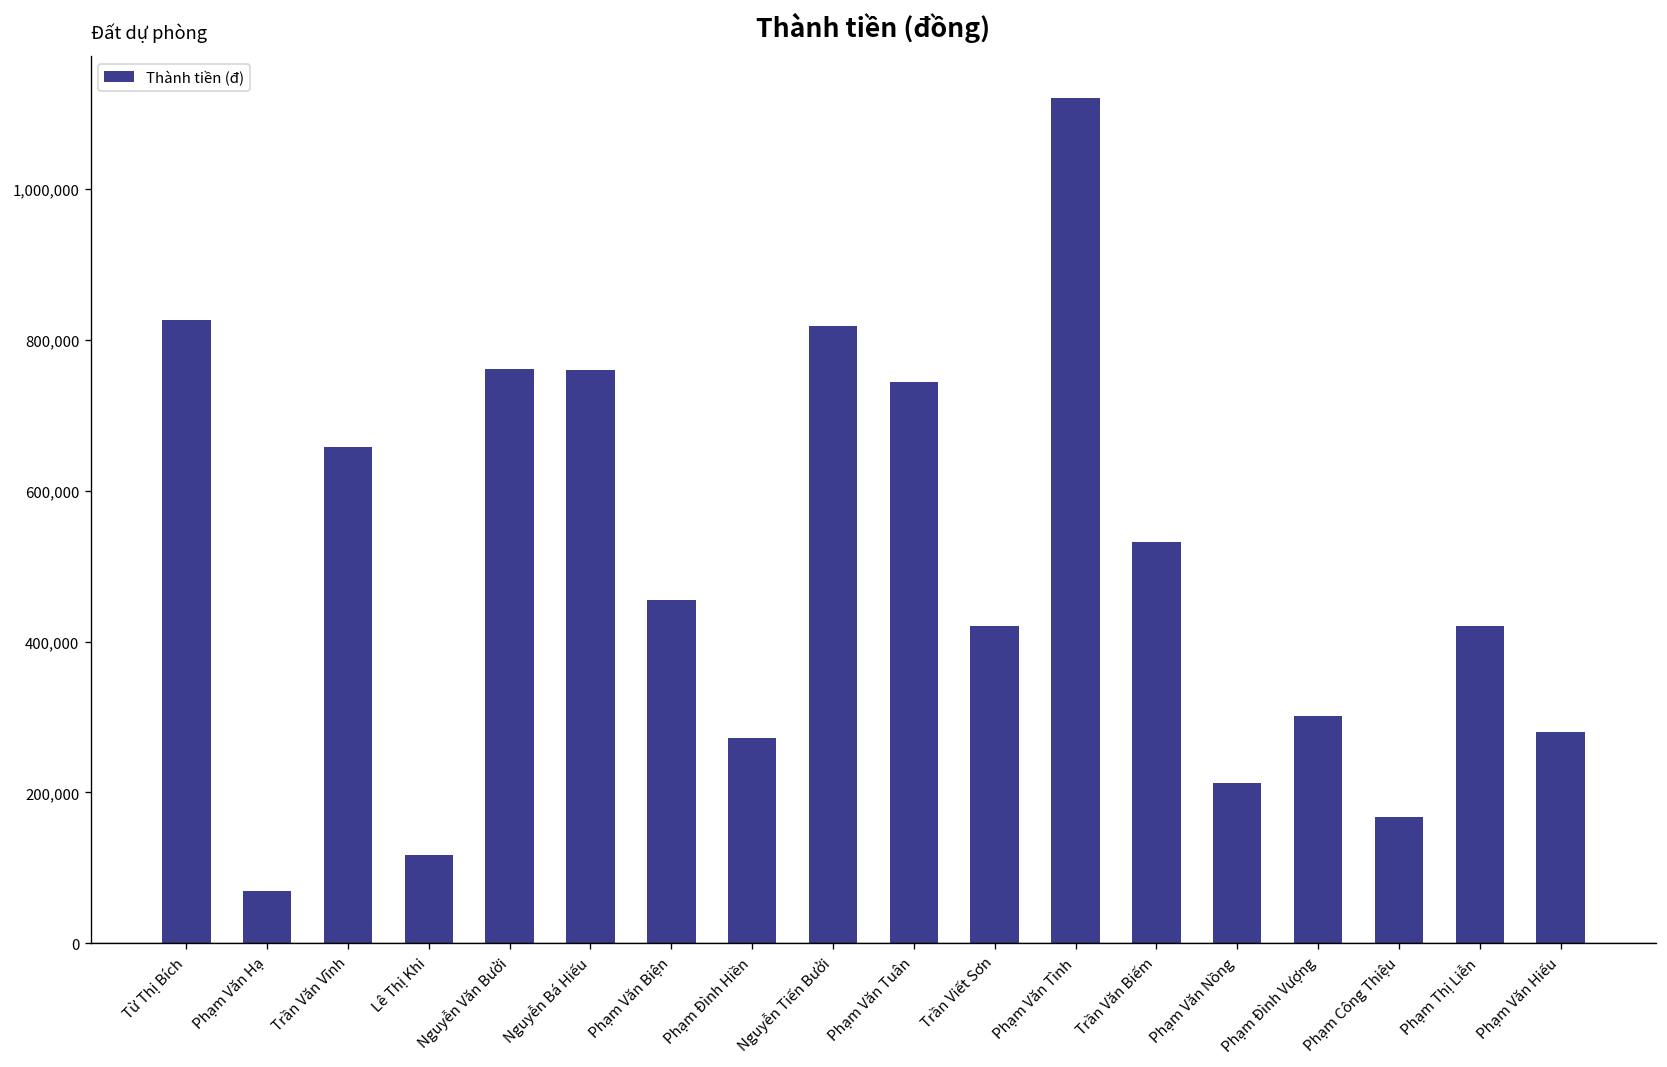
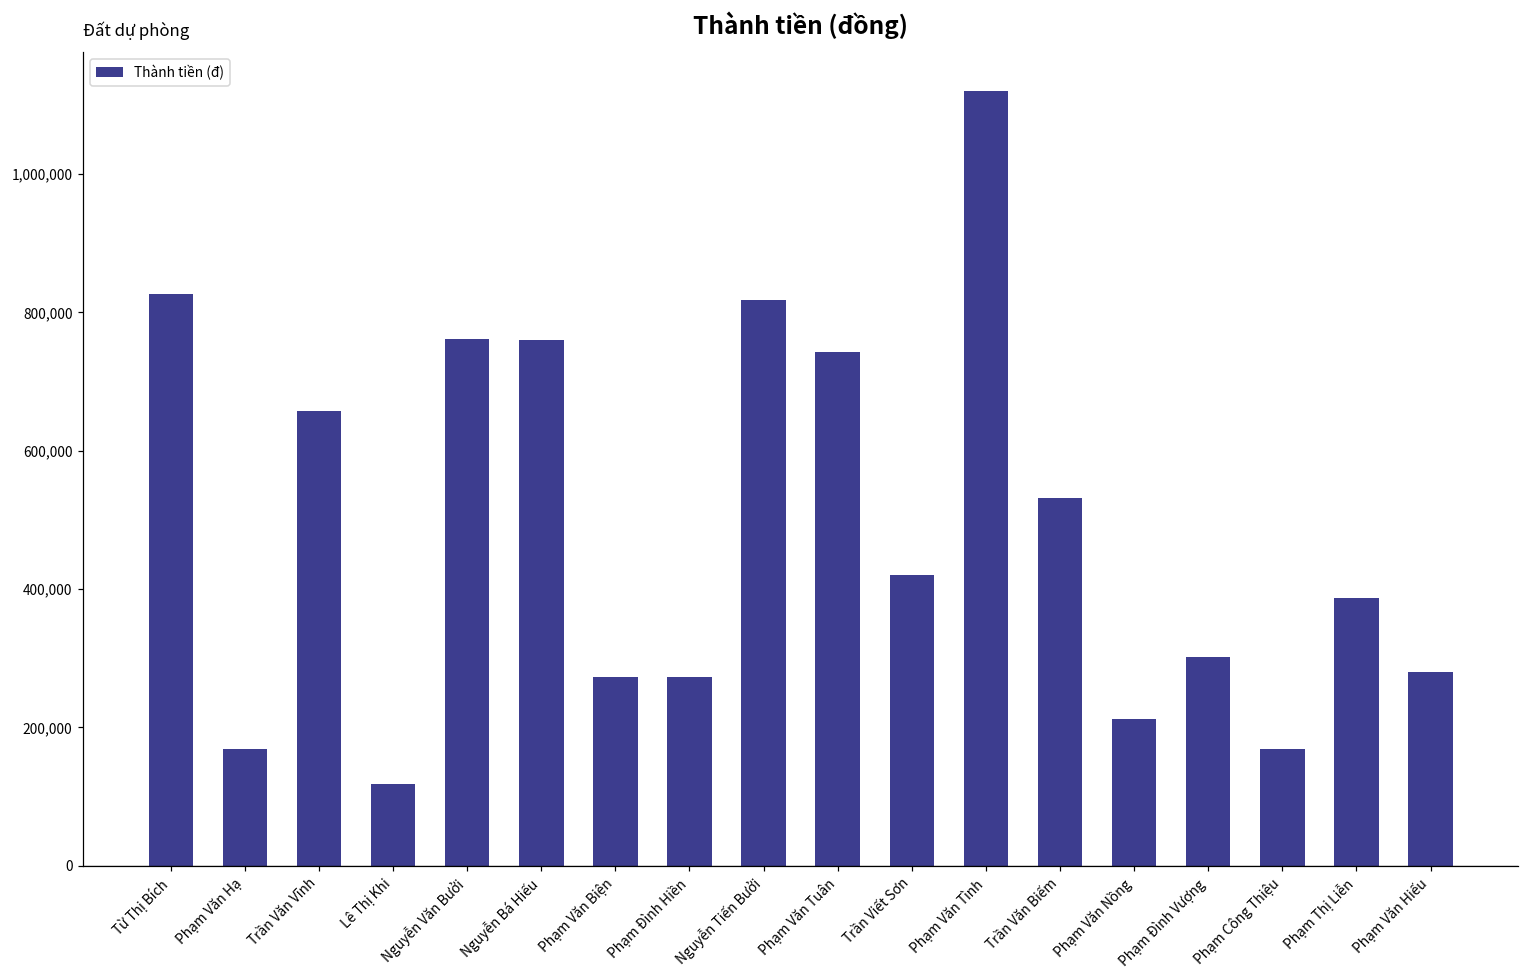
Phạm Văn Hạ: 70,000 -> 170,000
Phạm Văn Biện: 450,000 -> 270,000
Phạm Thị Liễn: 420,000 -> 390,000
